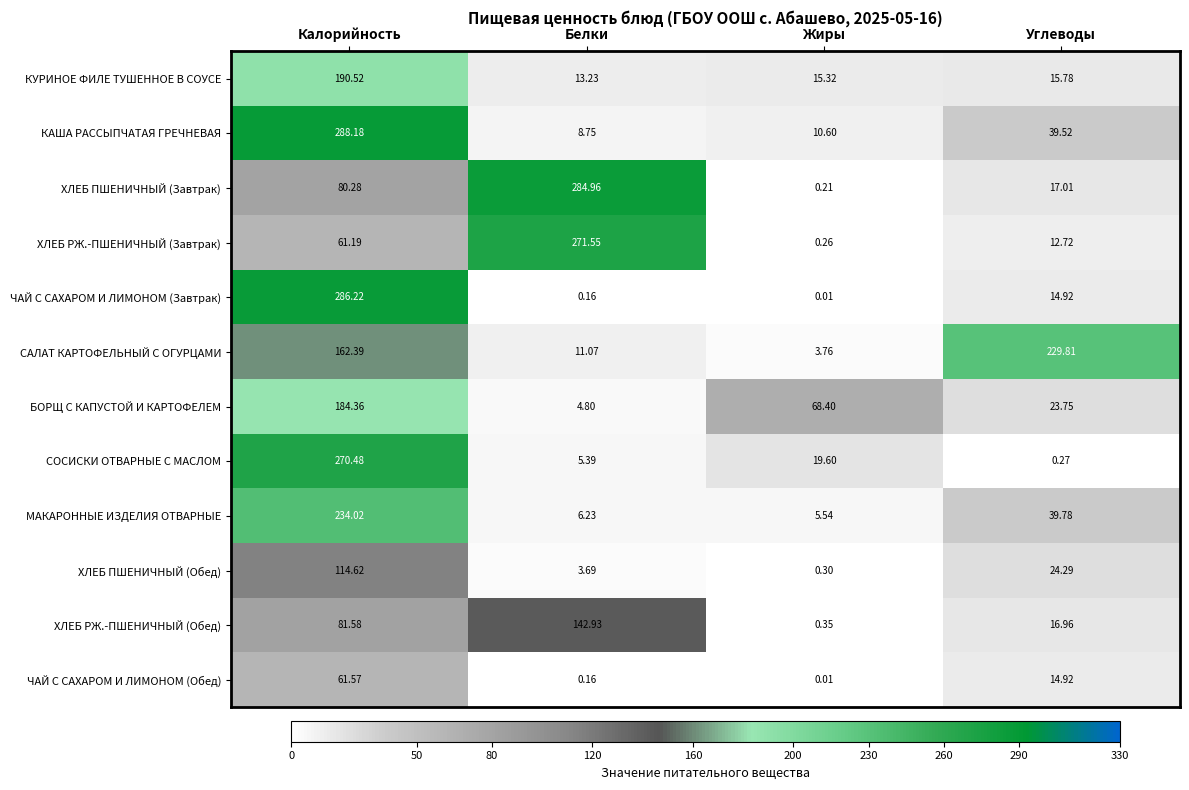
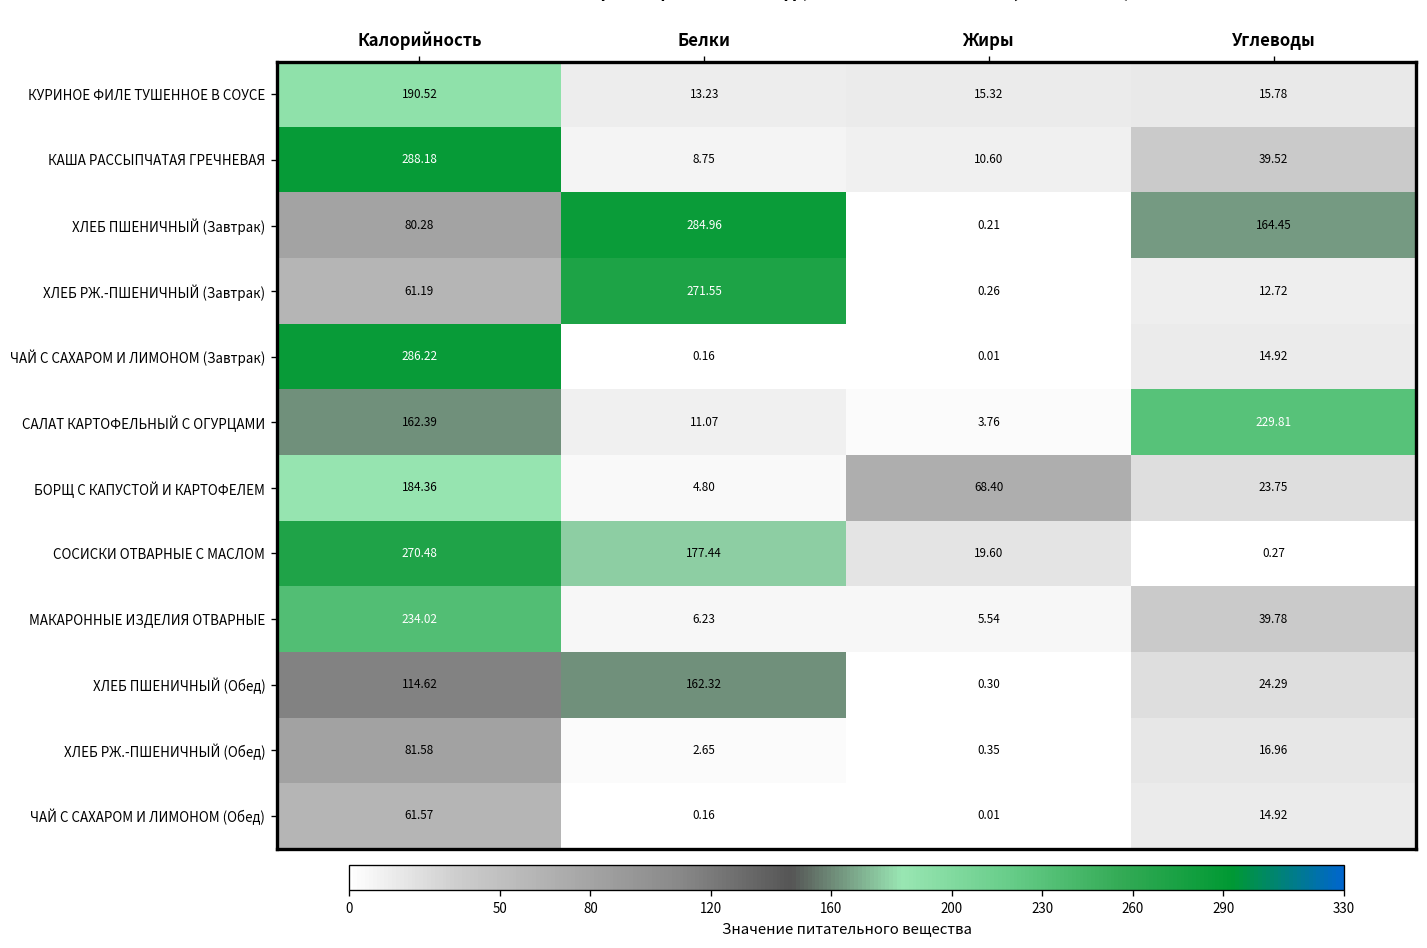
ХЛЕБ ПШЕНИЧНЫЙ (Завтрак), Углеводы: 17.01 -> 164.45
СОСИСКИ ОТВАРНЫЕ С МАСЛОМ, Белки: 5.39 -> 177.44
ХЛЕБ ПШЕНИЧНЫЙ (Обед), Белки: 3.69 -> 162.32
ХЛЕБ РЖ.-ПШЕНИЧНЫЙ (Обед), Белки: 142.93 -> 2.65
